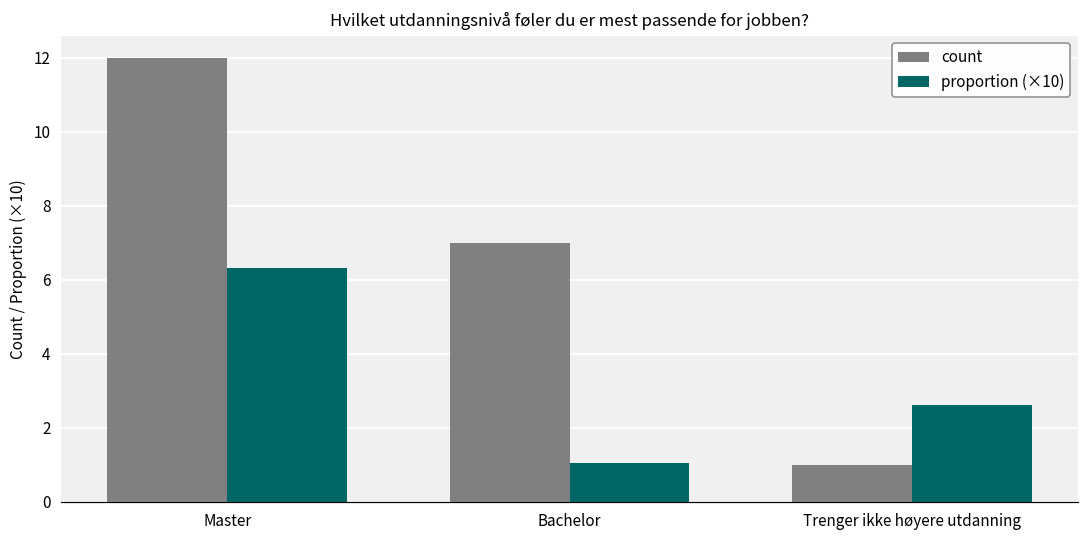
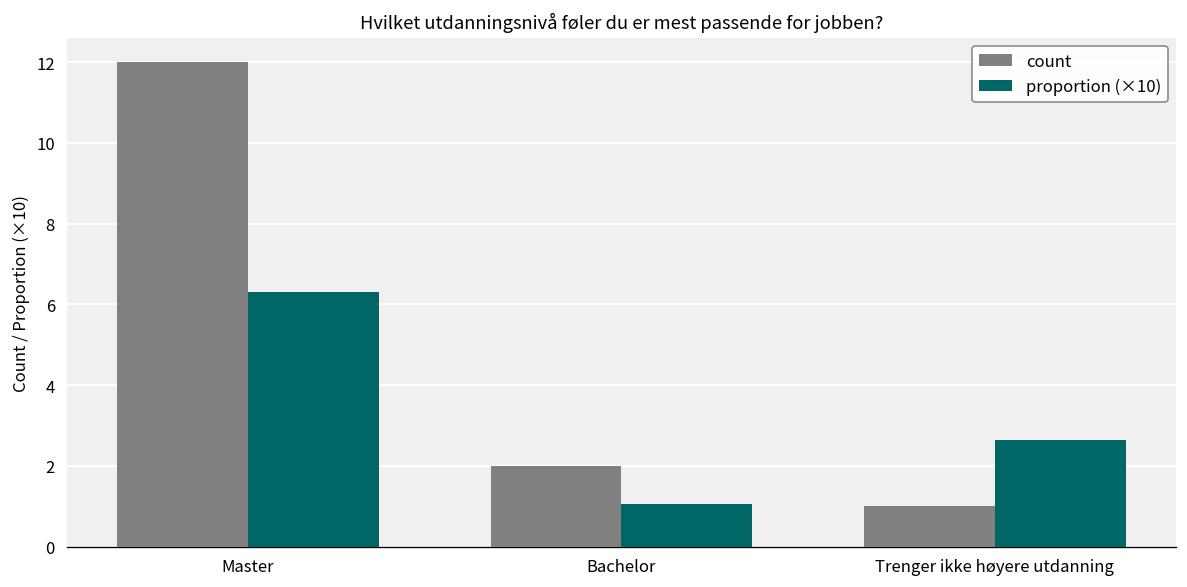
count, Bachelor: 7 -> 2
